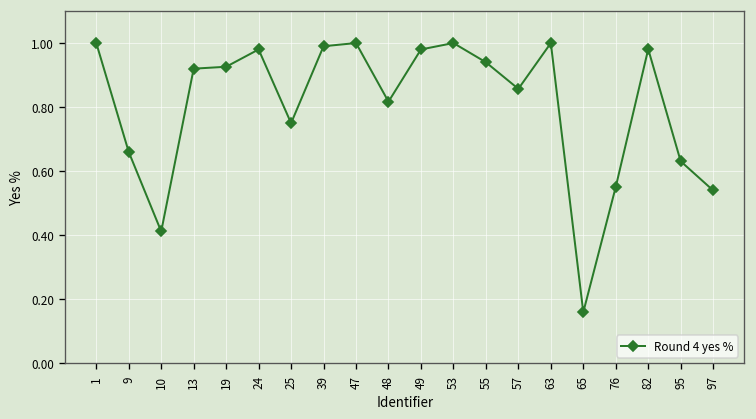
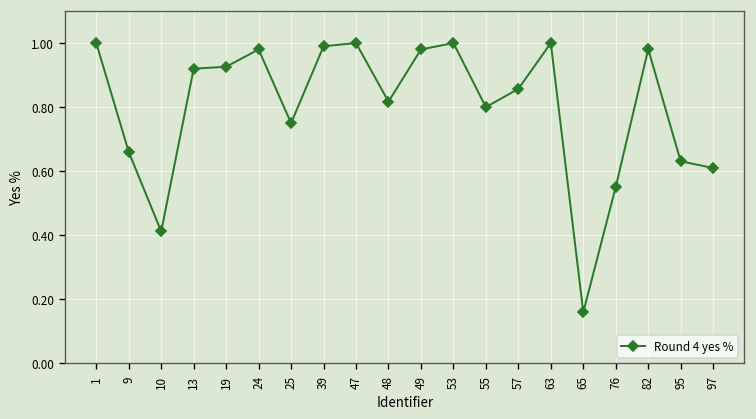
55: 0.94 -> 0.80
97: 0.54 -> 0.61
